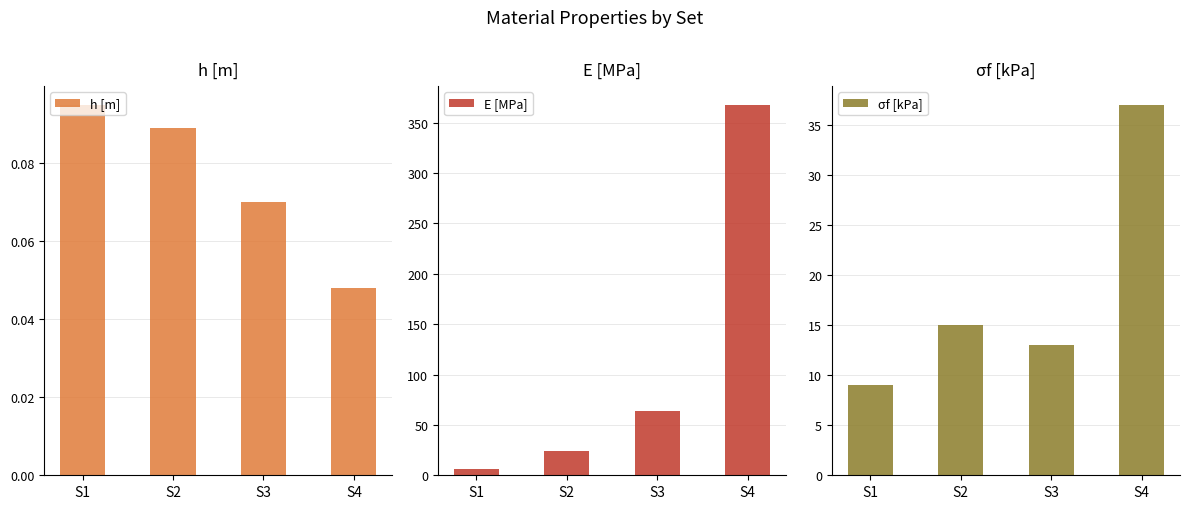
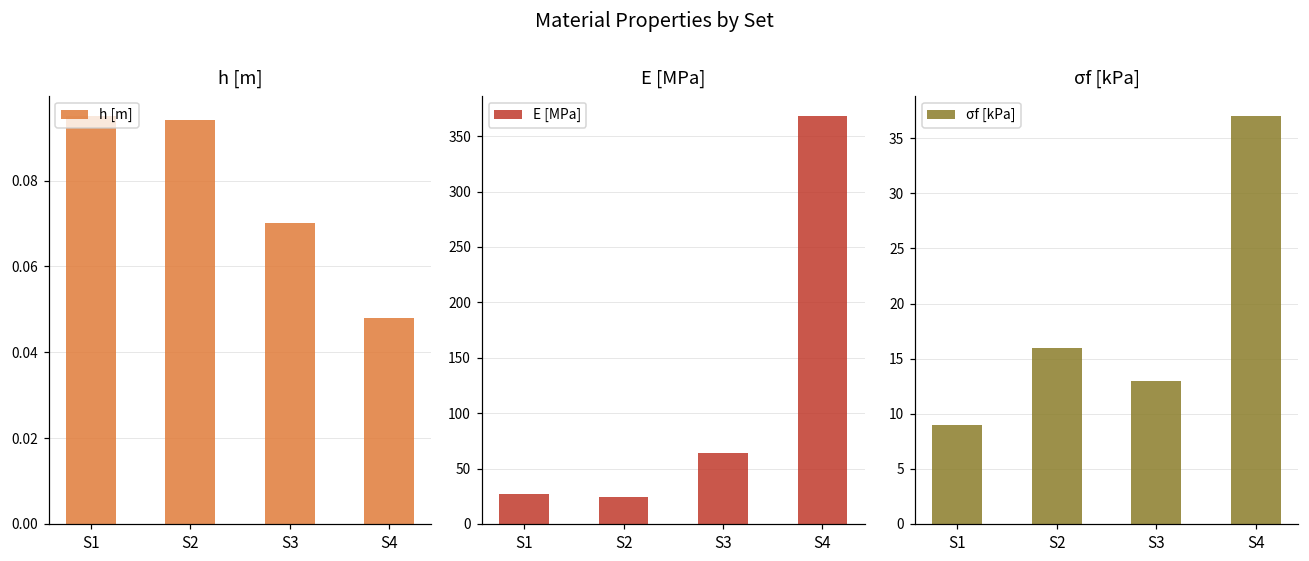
h [m], S2: 0.089 -> 0.094
E [MPa], S1: 6 -> 27
σf [kPa], S2: 15 -> 16
